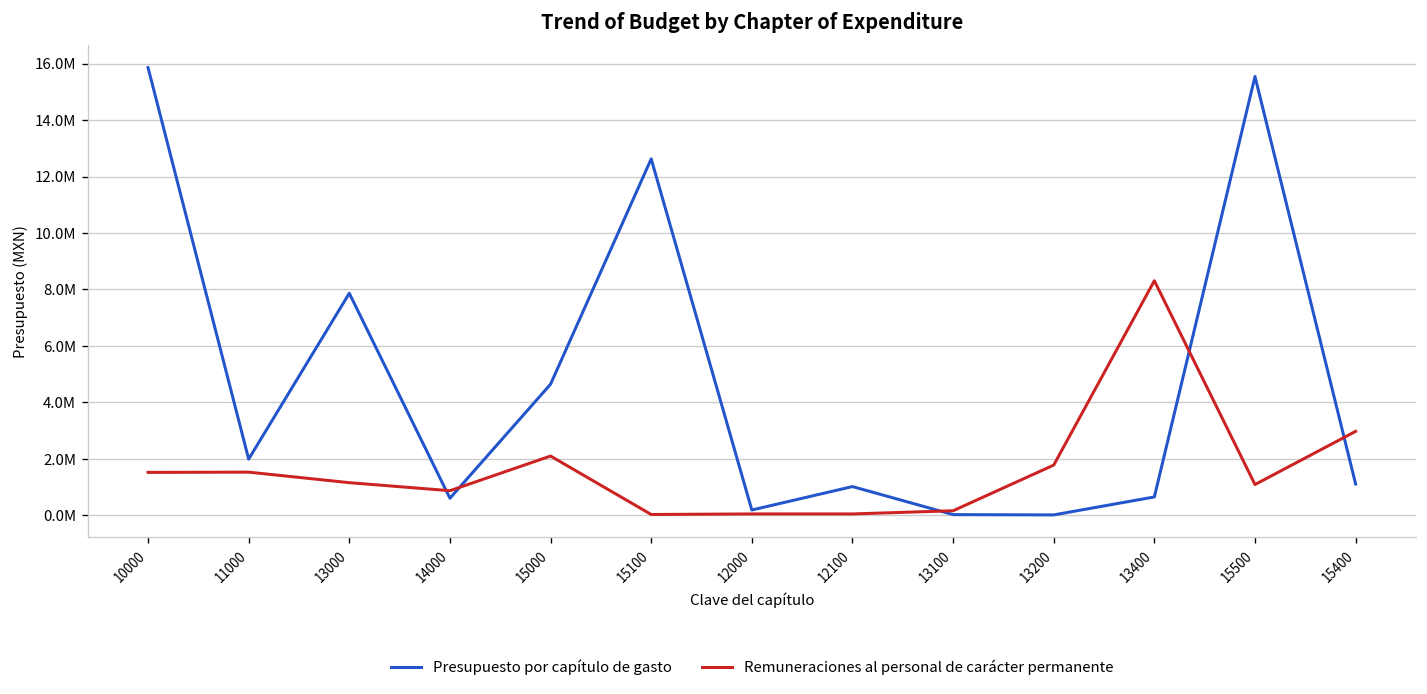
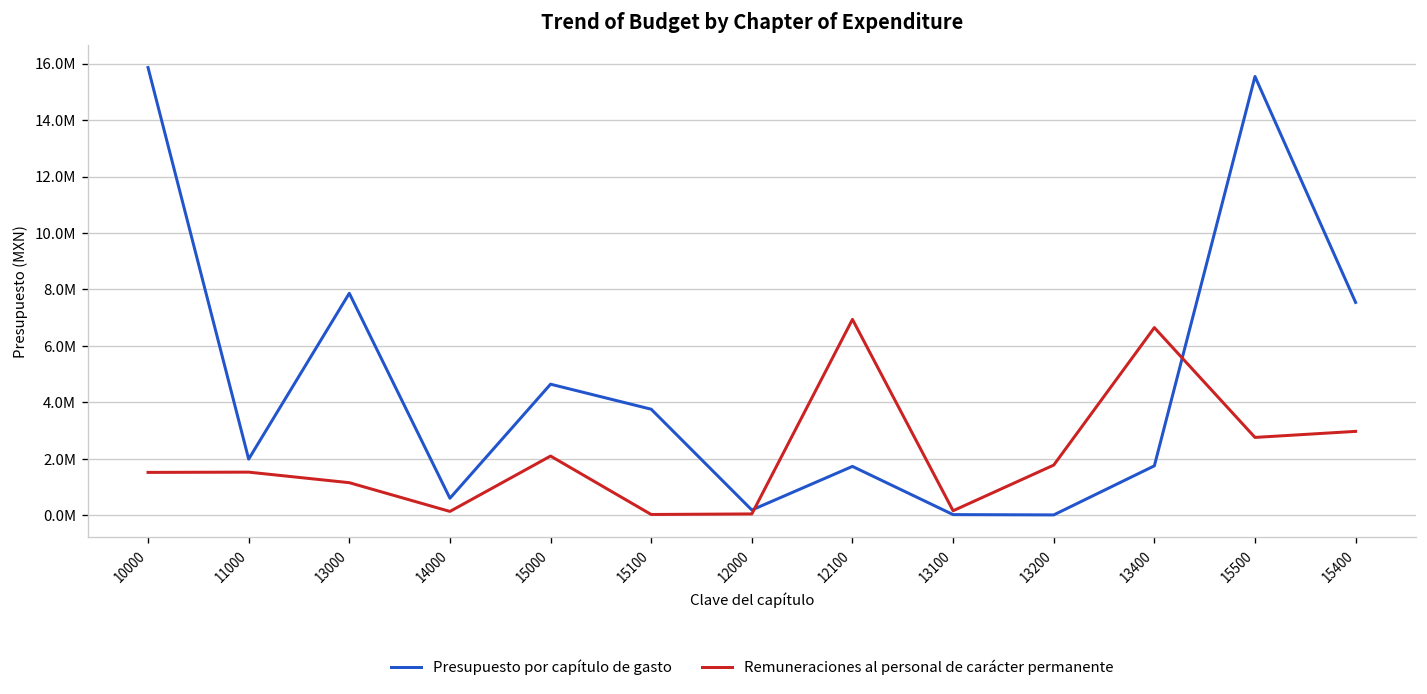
Remuneraciones al personal de carácter permanente, 14000: 900000 -> 100000
Presupuesto por capítulo de gasto, 15100: 12600000 -> 3800000
Presupuesto por capítulo de gasto, 12100: 1000000 -> 1700000
Remuneraciones al personal de carácter permanente, 12100: 100000 -> 6900000
Presupuesto por capítulo de gasto, 13400: 700000 -> 1800000
Remuneraciones al personal de carácter permanente, 13400: 8300000 -> 6600000
Remuneraciones al personal de carácter permanente, 15500: 1100000 -> 2800000
Presupuesto por capítulo de gasto, 15400: 1100000 -> 7500000
